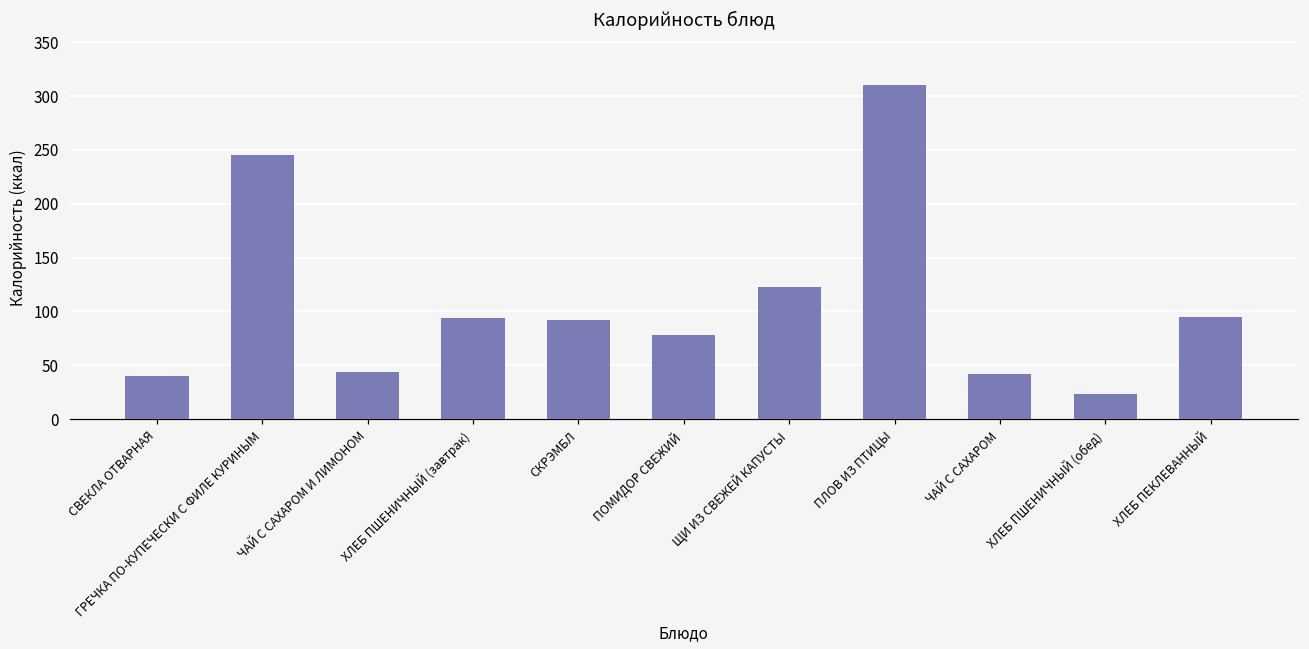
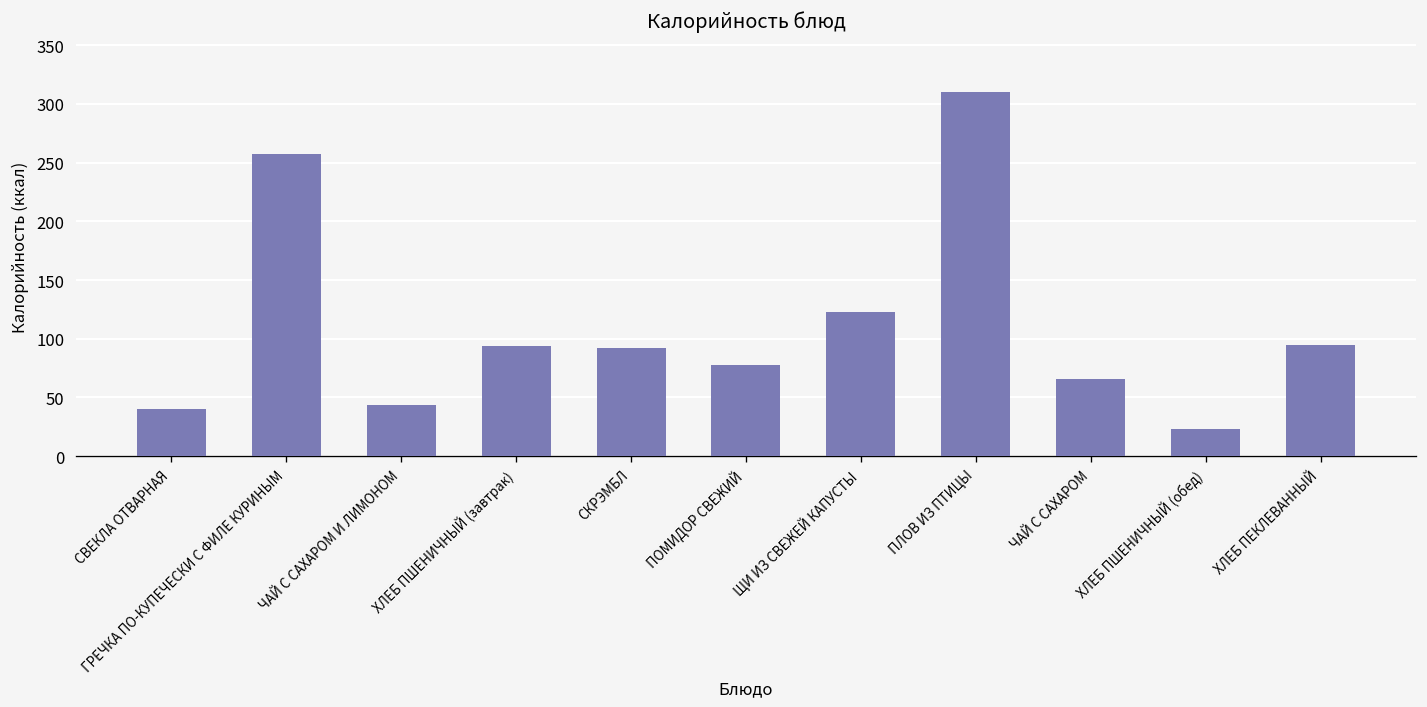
ГРЕЧКА ПО-КУПЕЧЕСКИ С ФИЛЕ КУРИНЫМ: 250 -> 260
ЧАЙ С САХАРОМ: 40 -> 70
